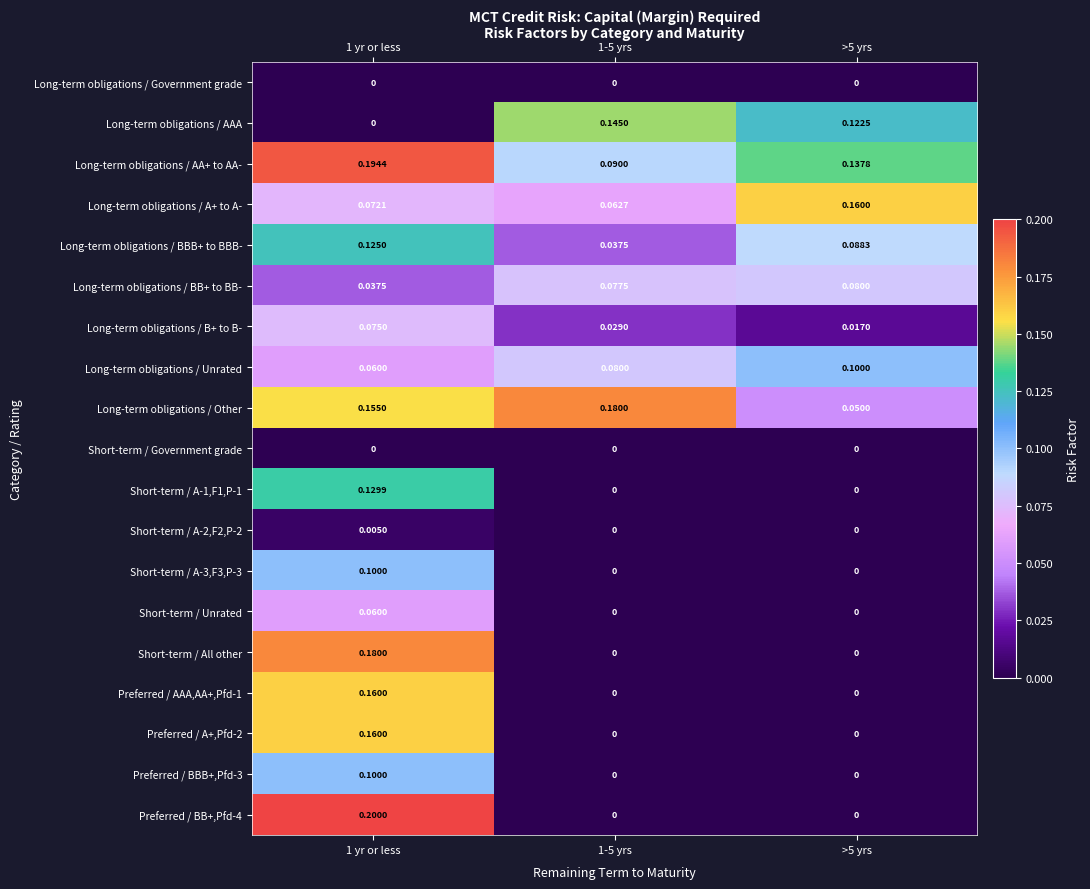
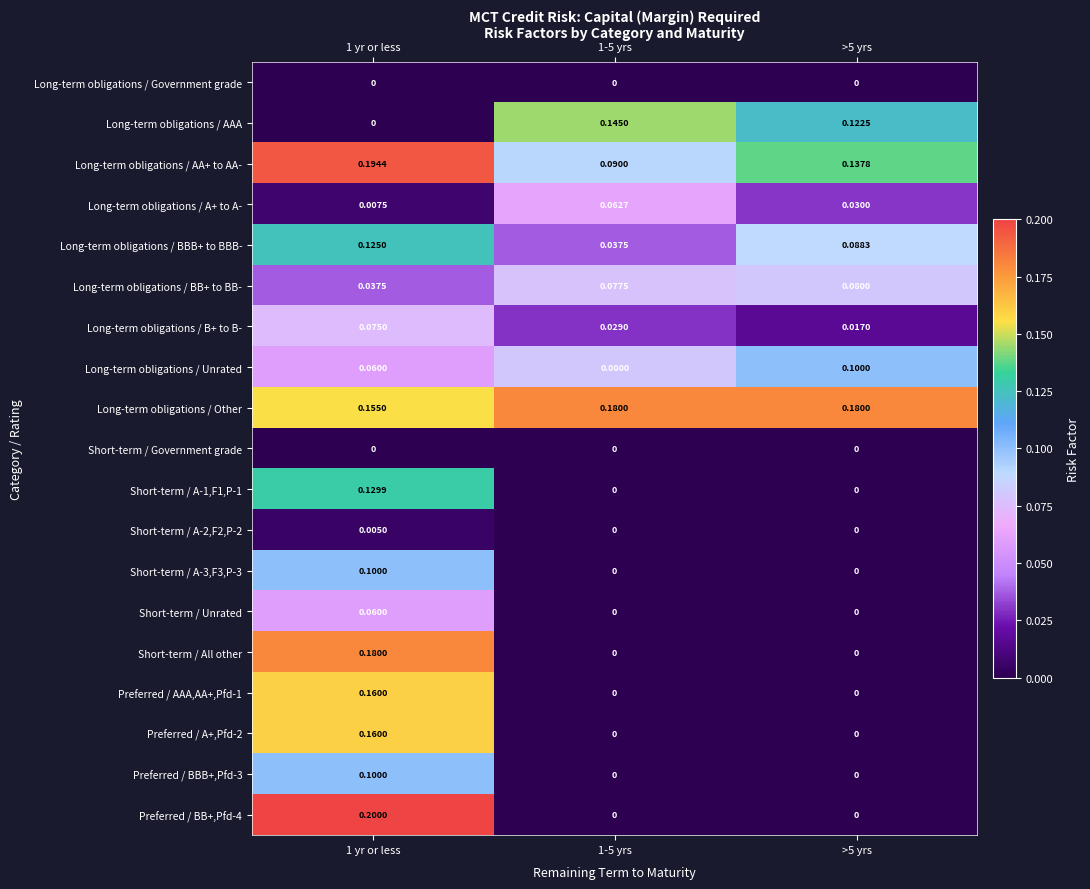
Long-term obligations / A+ to A-, 1 yr or less: 0.0721 -> 0.0075
Long-term obligations / A+ to A-, >5 yrs: 0.1600 -> 0.0300
Long-term obligations / Other, >5 yrs: 0.0500 -> 0.1800
